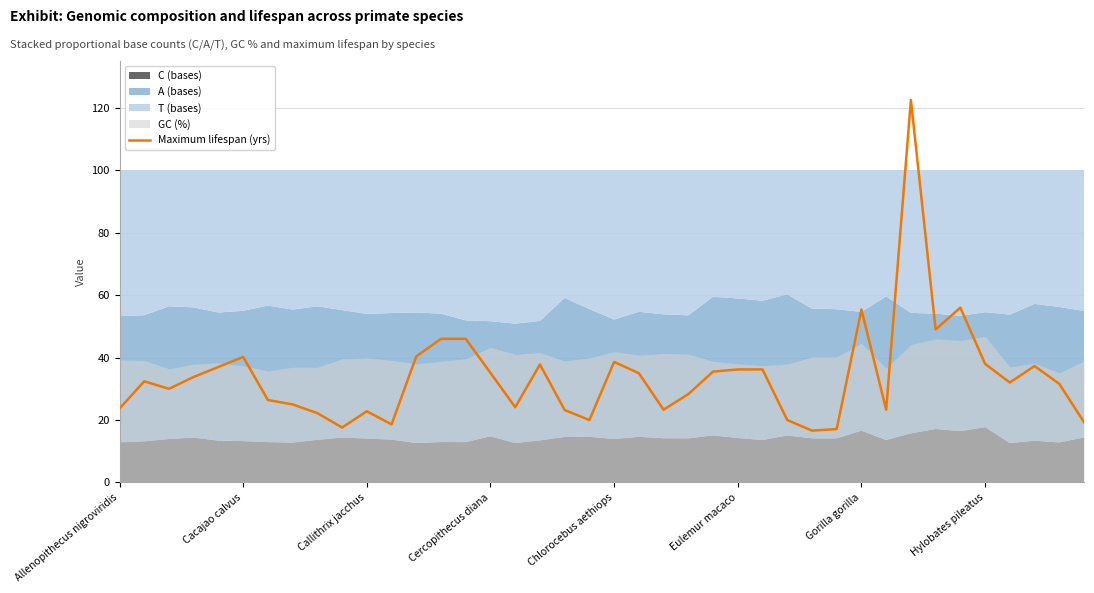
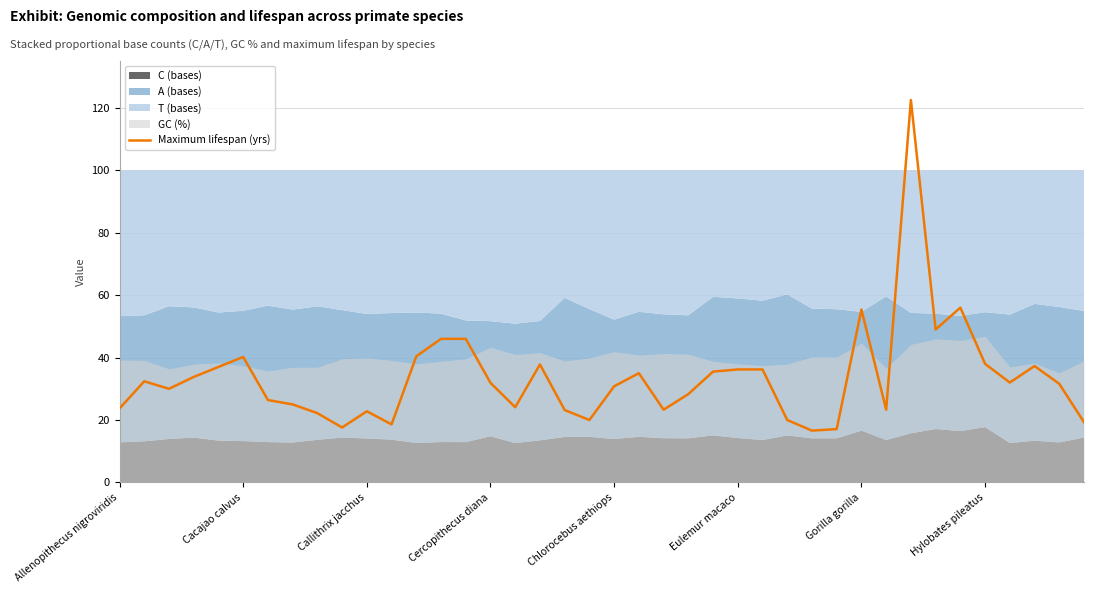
Maximum lifespan (yrs), Cercopithecus diana: 35 -> 32
Maximum lifespan (yrs), Chlorocebus aethiops: 39 -> 31
